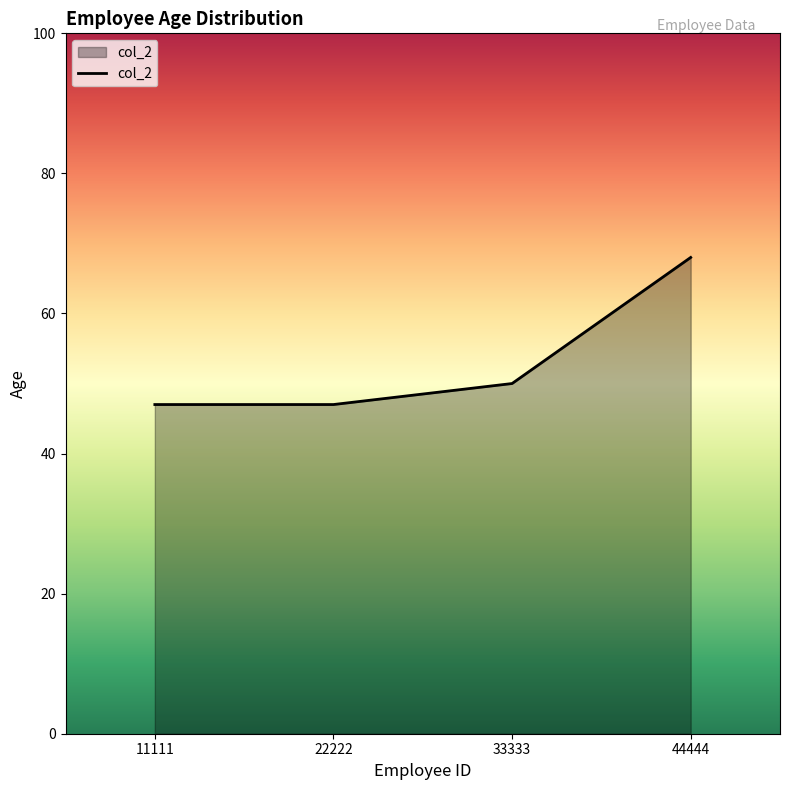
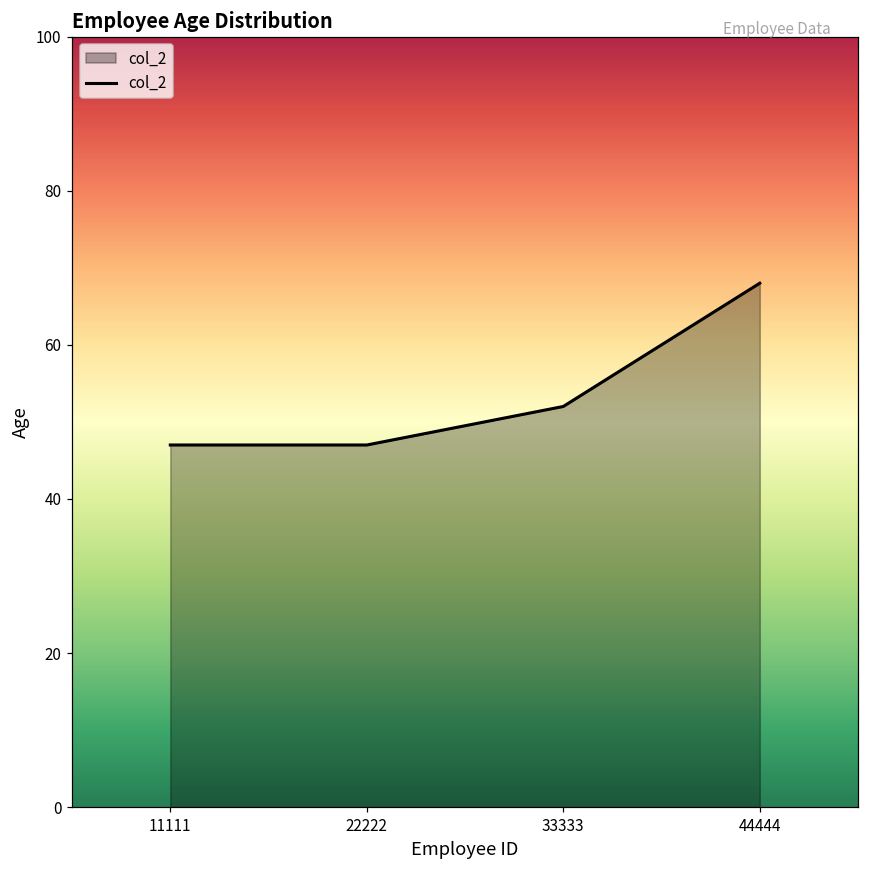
33333: 50 -> 52
